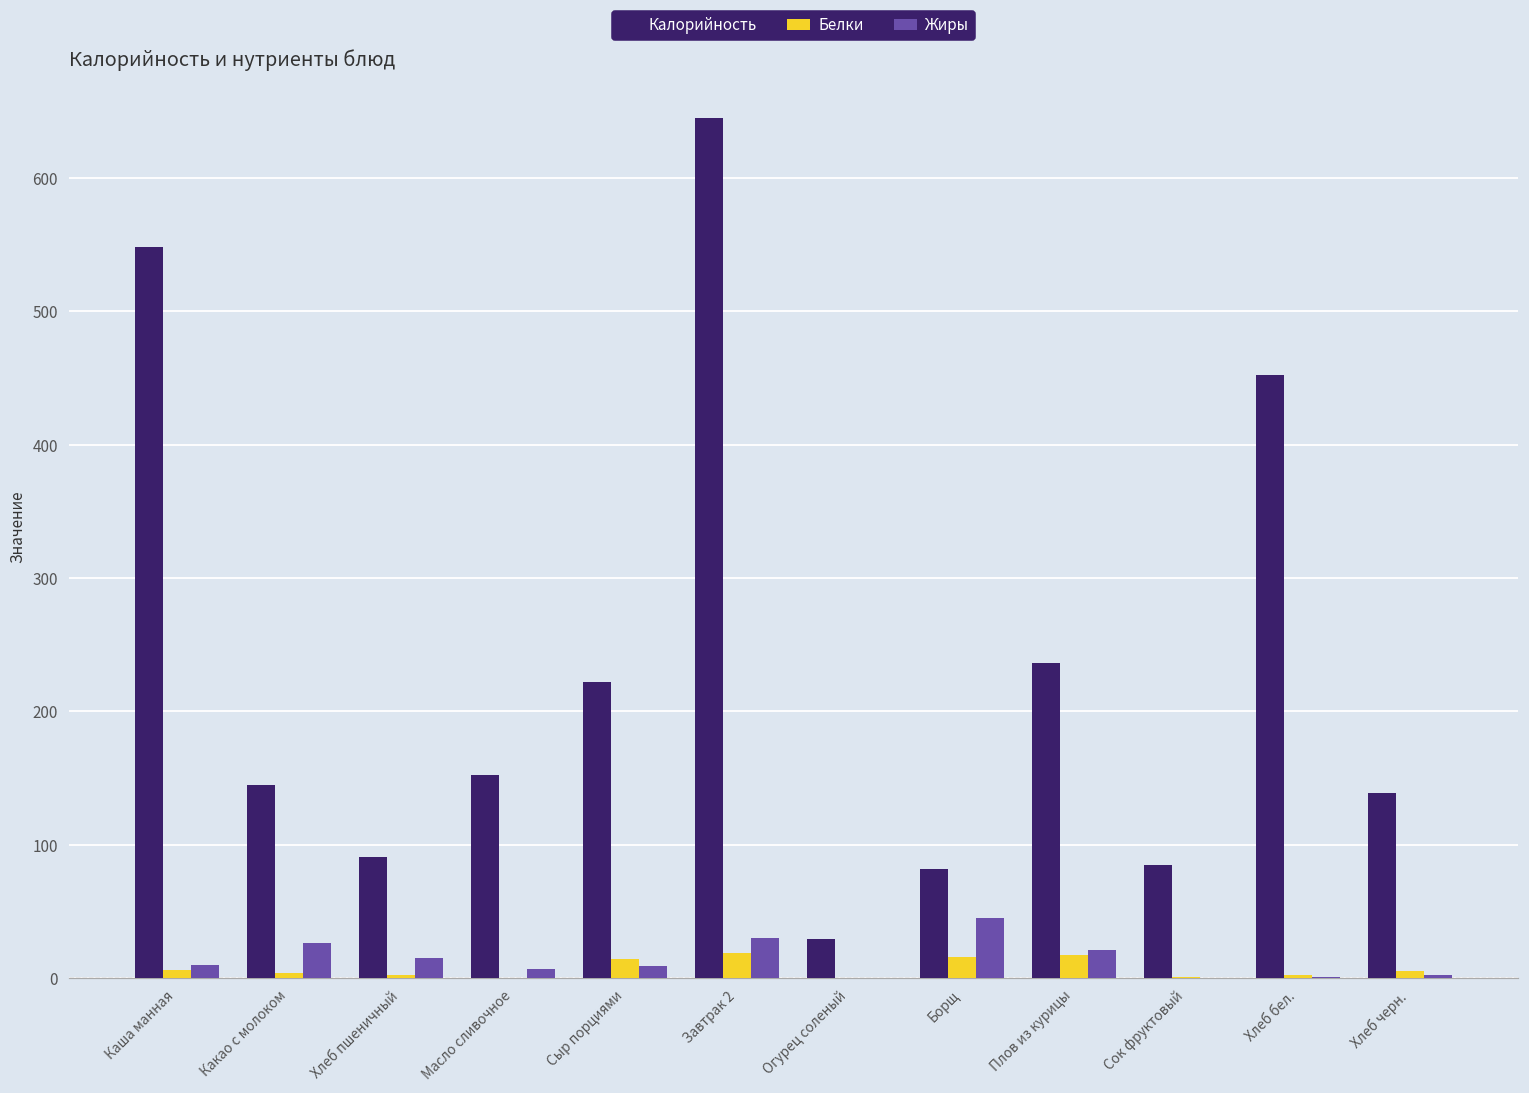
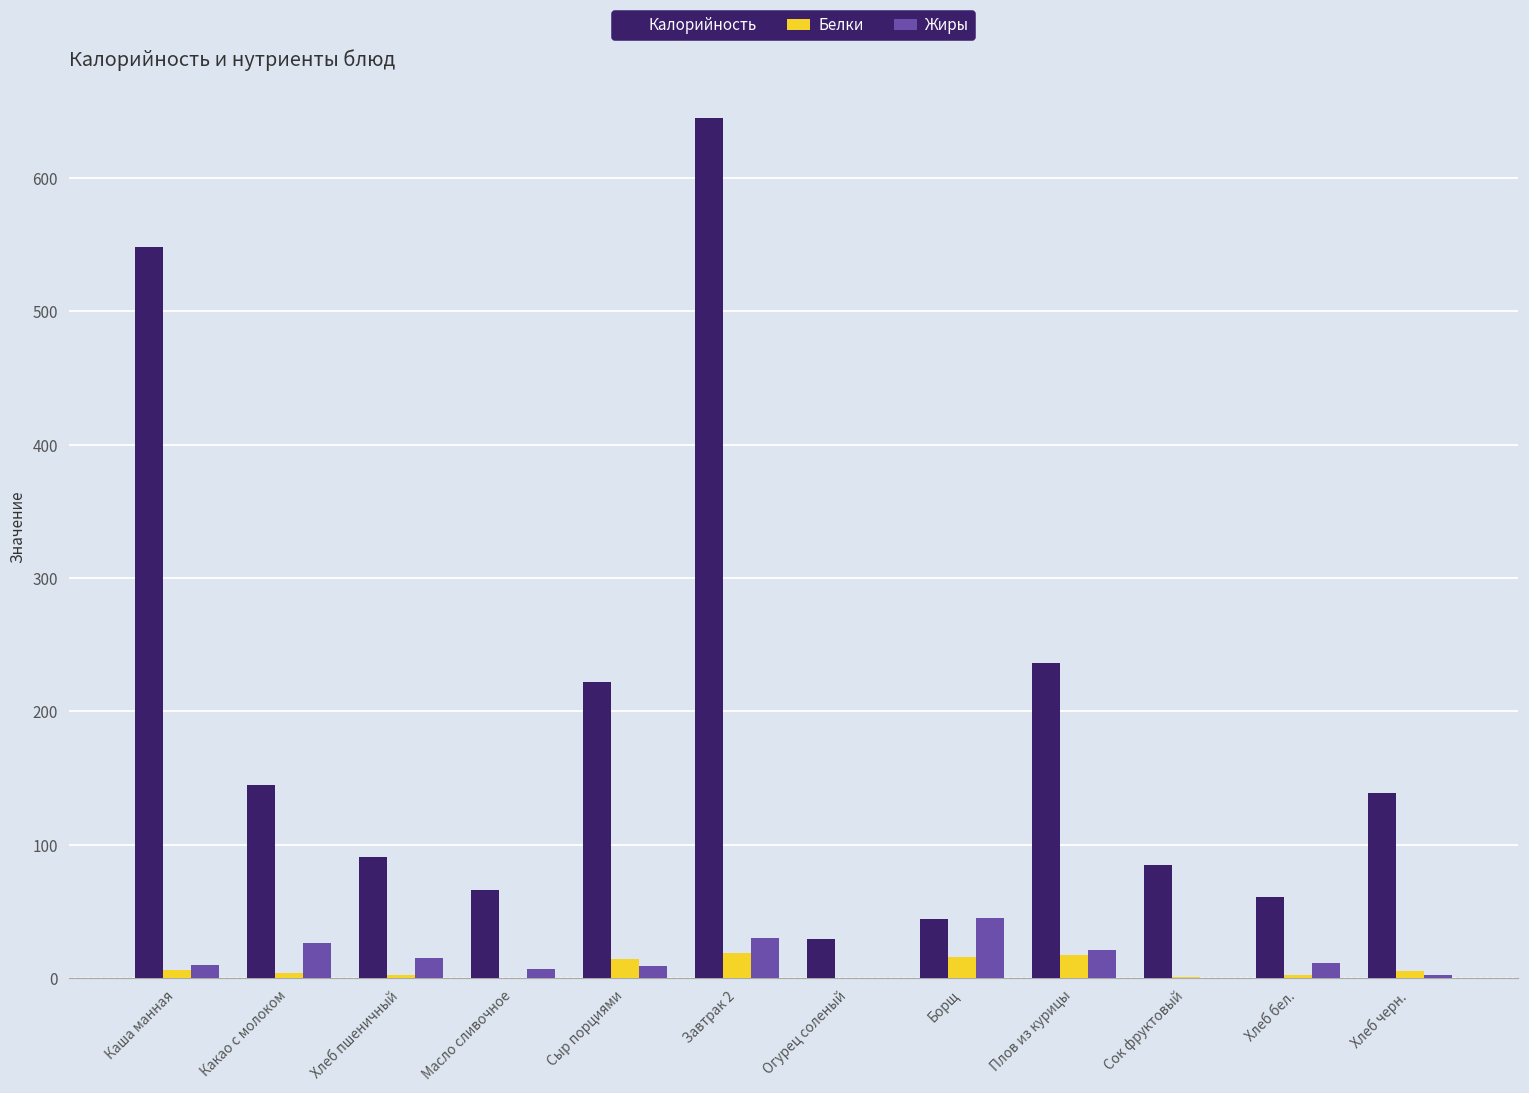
Калорийность, Масло сливочное: 152 -> 66
Калорийность, Борщ: 82 -> 44
Калорийность, Хлеб бел.: 452 -> 61
Жиры, Хлеб бел.: 1 -> 11
